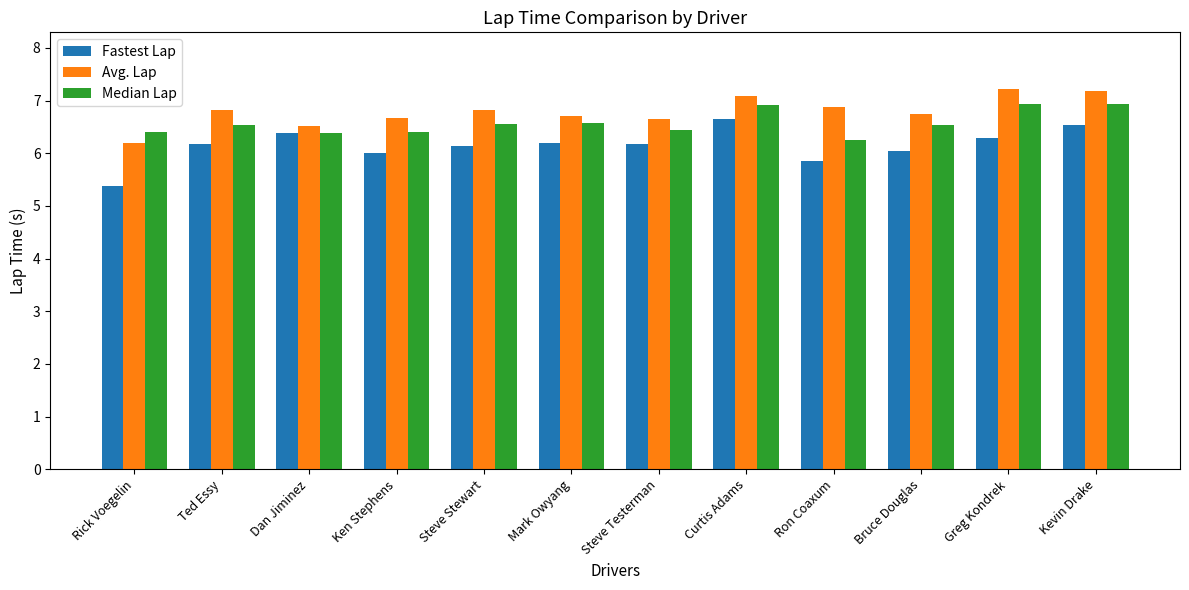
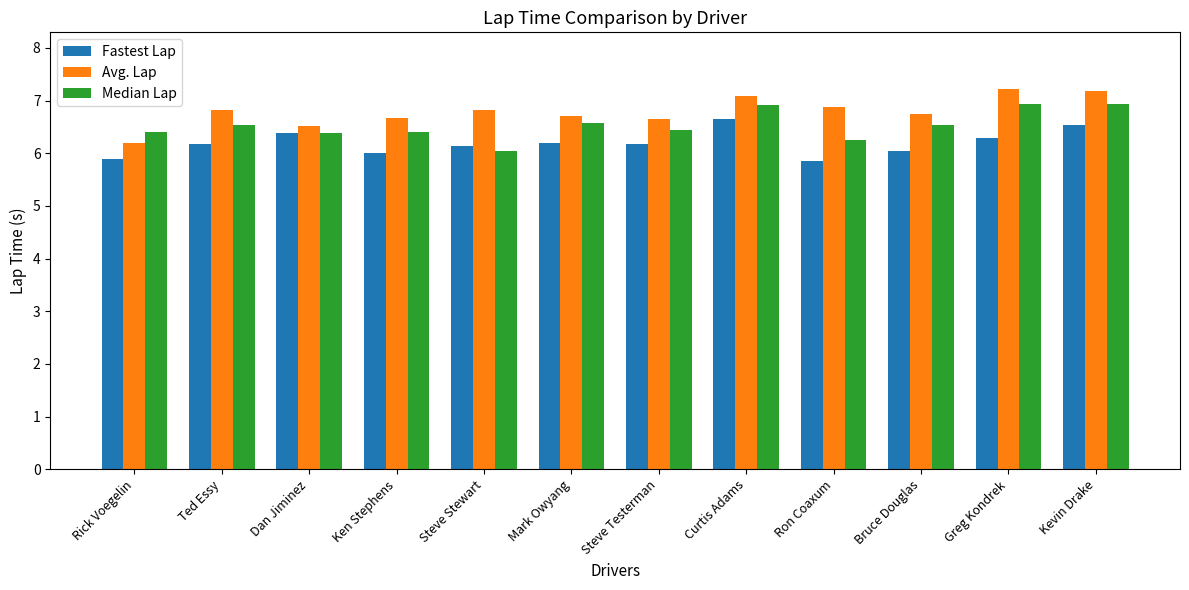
Fastest Lap, Rick Voegelin: 5.4 -> 5.9
Median Lap, Steve Stewart: 6.5 -> 6.0
